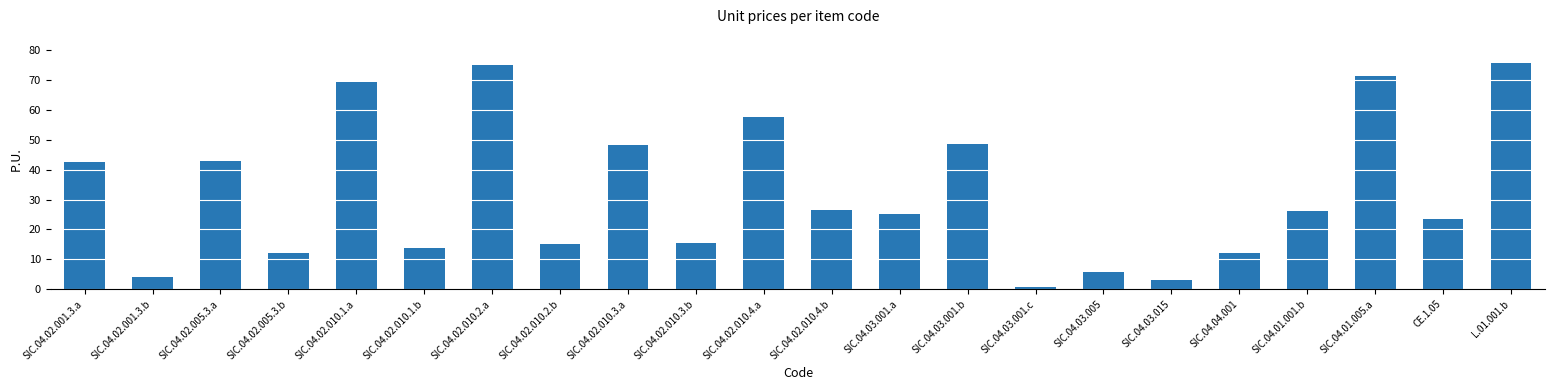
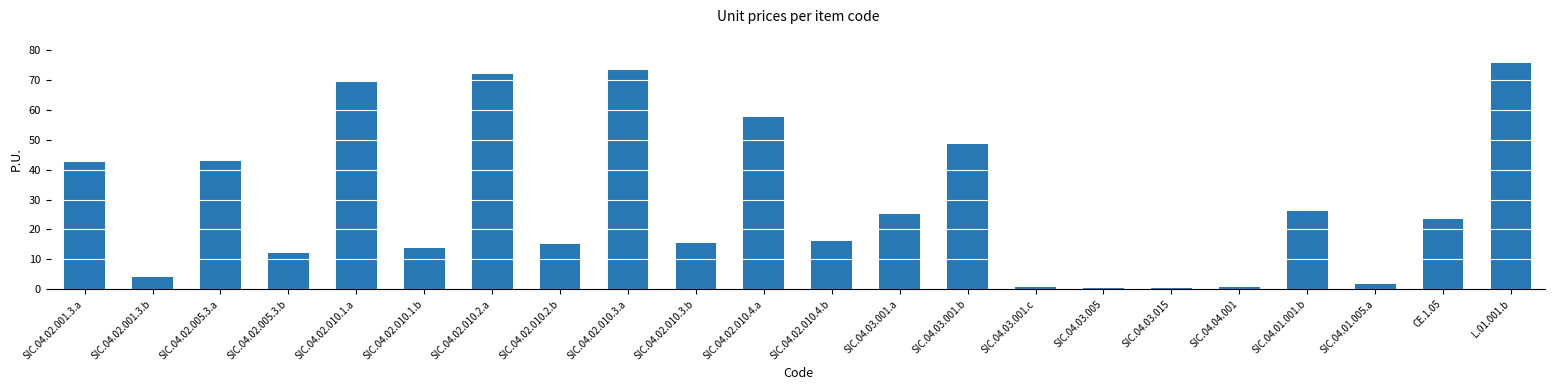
SIC.04.02.010.2.a: 75 -> 72
SIC.04.02.010.3.a: 48 -> 74
SIC.04.02.010.4.b: 26 -> 16
SIC.04.03.005: 6 -> 0
SIC.04.03.015: 3 -> 0
SIC.04.04.001: 12 -> 1
SIC.04.01.005.a: 71 -> 2
